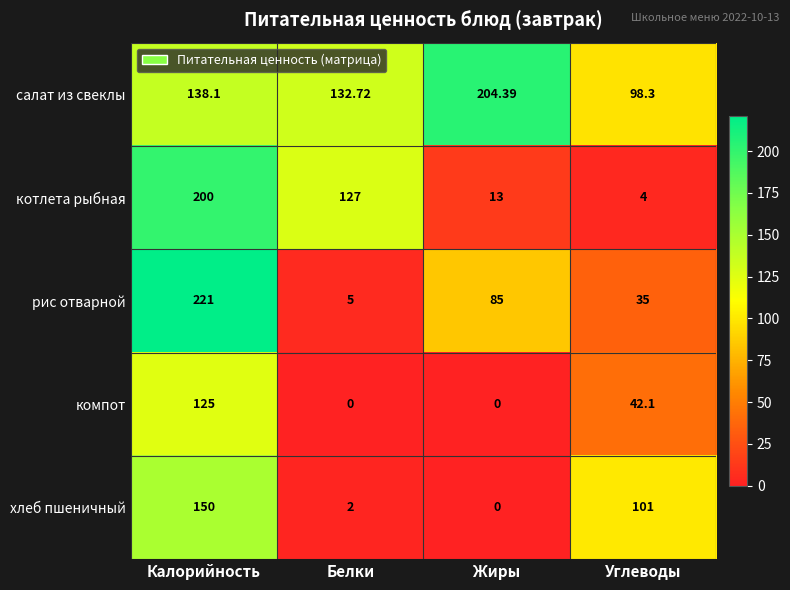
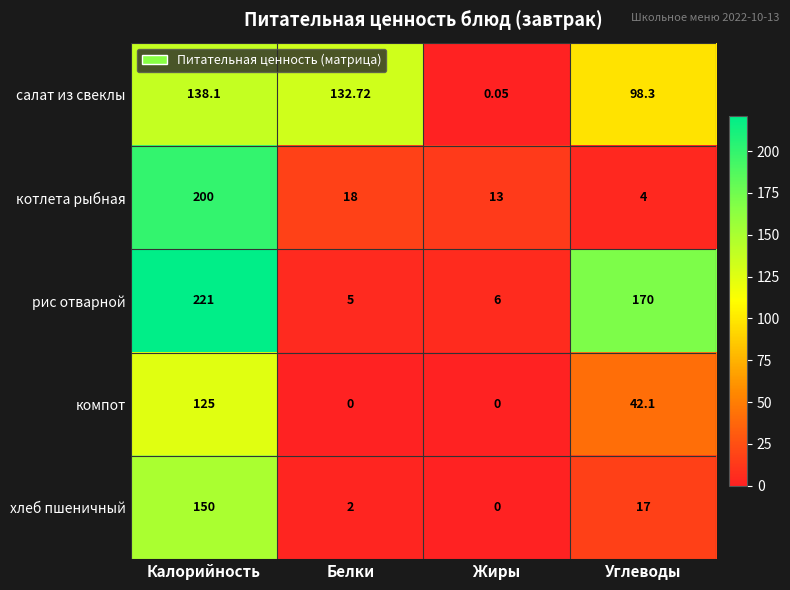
салат из свеклы, Жиры: 204.39 -> 0.05
котлета рыбная, Белки: 127 -> 18
рис отварной, Жиры: 85 -> 6
рис отварной, Углеводы: 35 -> 170
хлеб пшеничный, Углеводы: 101 -> 17
